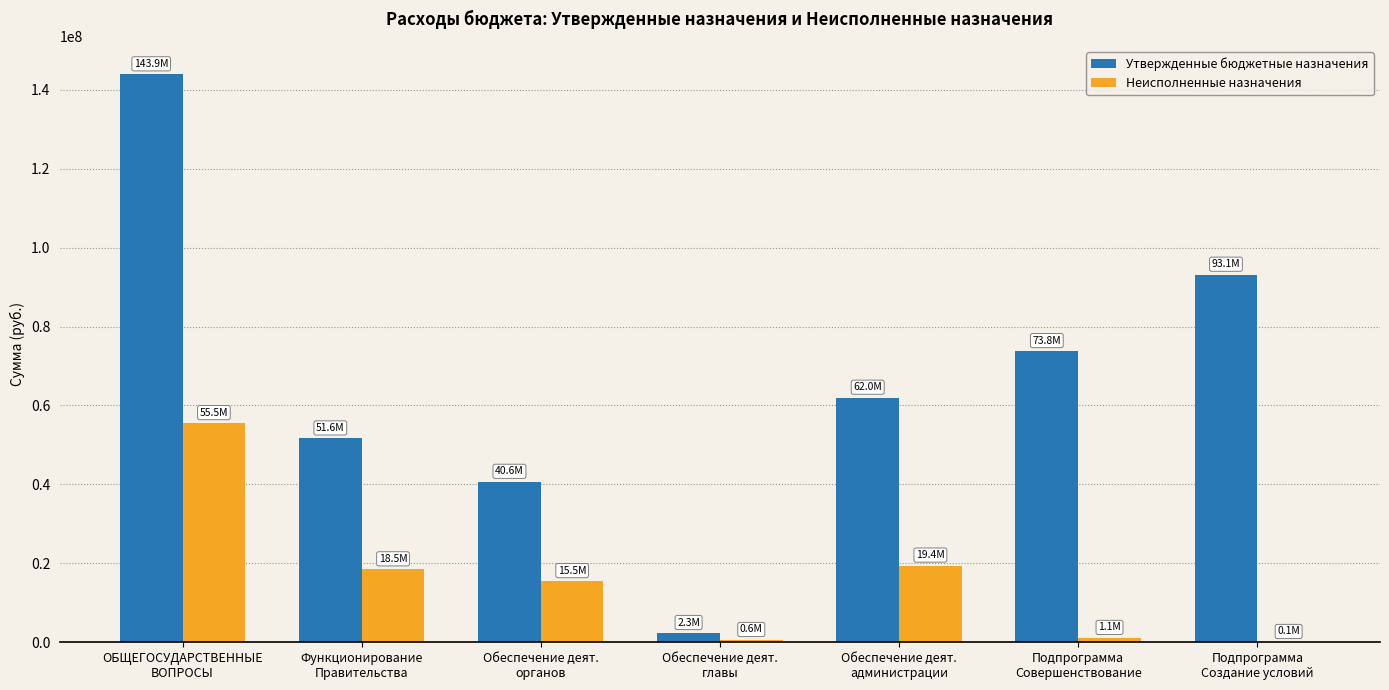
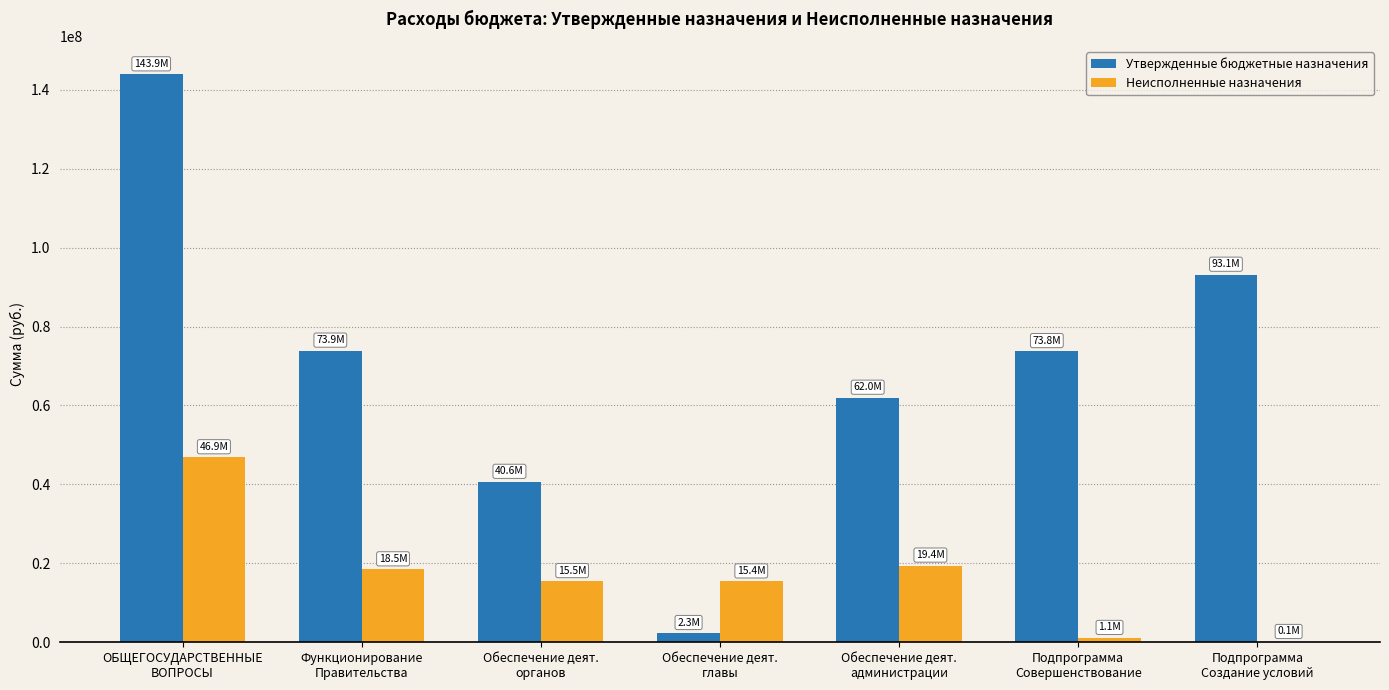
Неисполненные назначения, ОБЩЕГОСУДАРСТВЕННЫЕ ВОПРОСЫ: 55.5M -> 46.9M
Утвержденные бюджетные назначения, Функционирование Правительства: 51.6M -> 73.9M
Неисполненные назначения, Обеспечение деят. главы: 0.6M -> 15.4M
